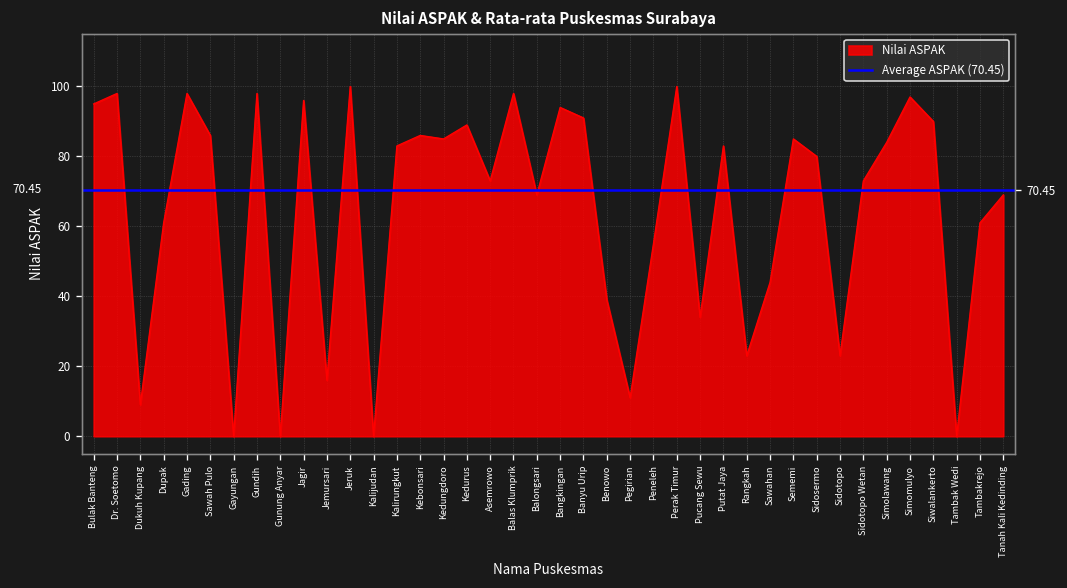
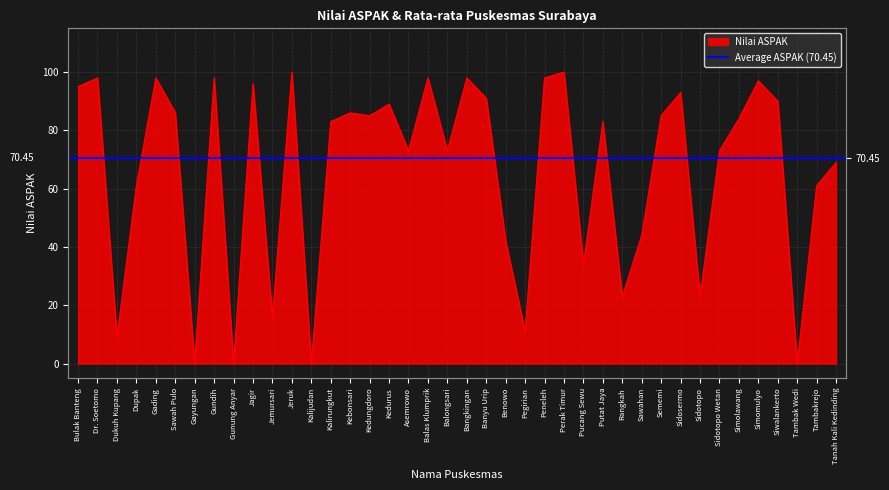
Balongsari: 69 -> 73
Bangkingan: 94 -> 98
Benowo: 39 -> 42
Peneleh: 55 -> 98
Sidosermo: 80 -> 93
